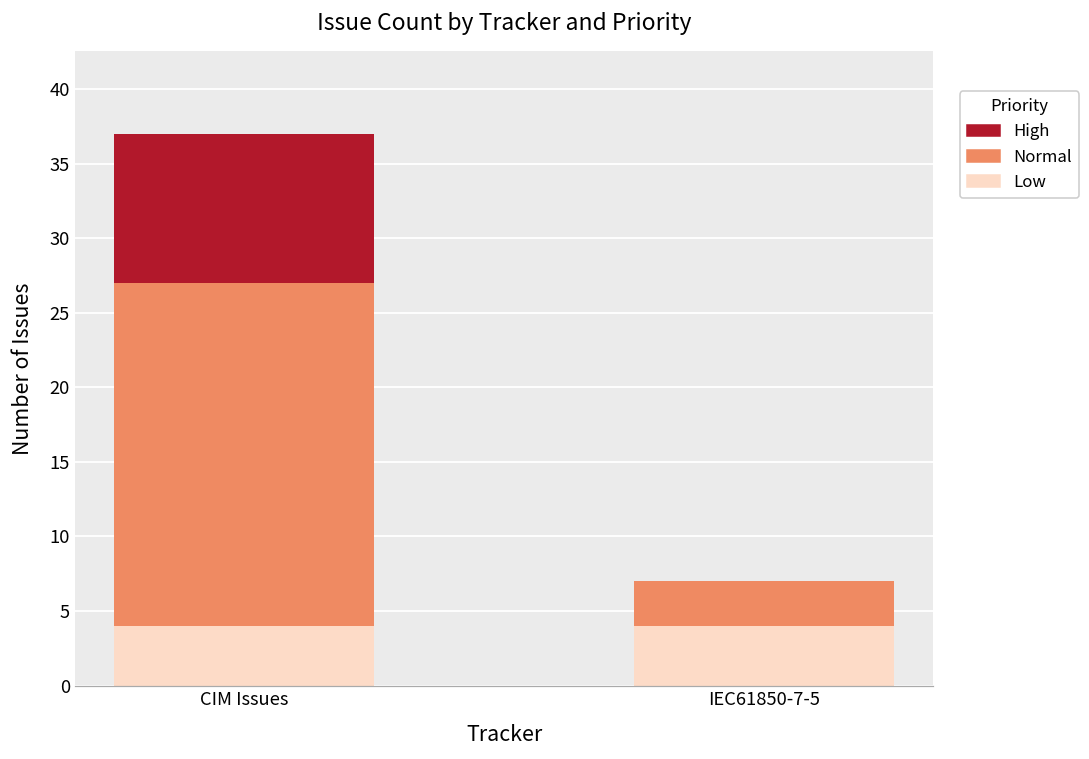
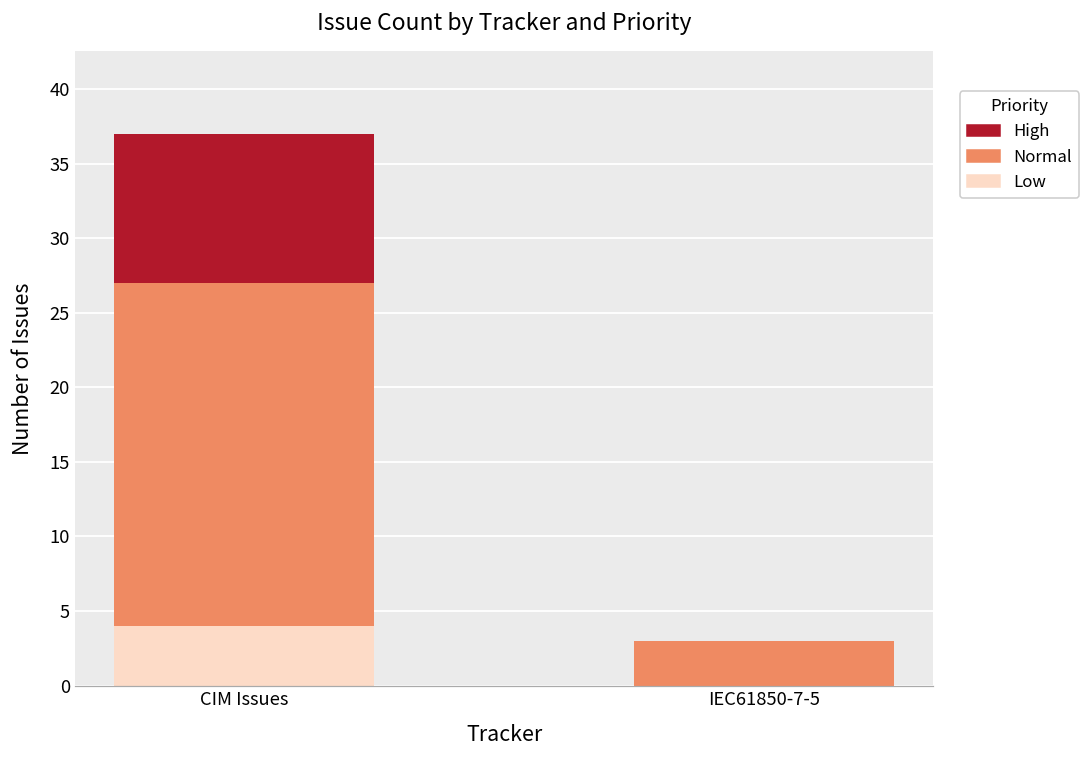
Low, IEC61850-7-5: 4 -> 0
